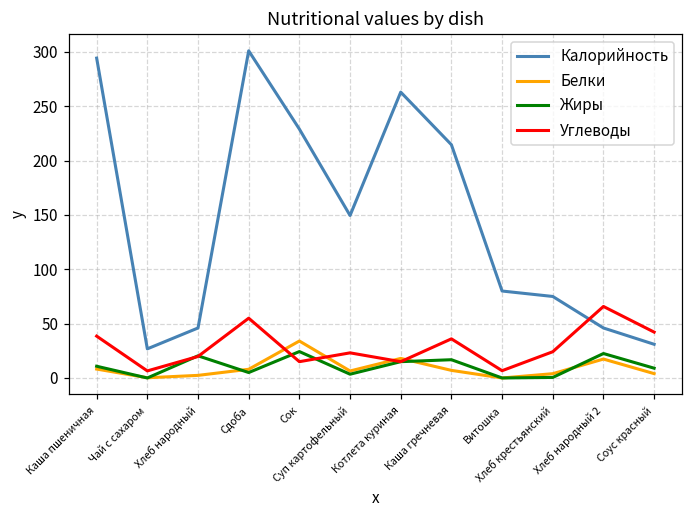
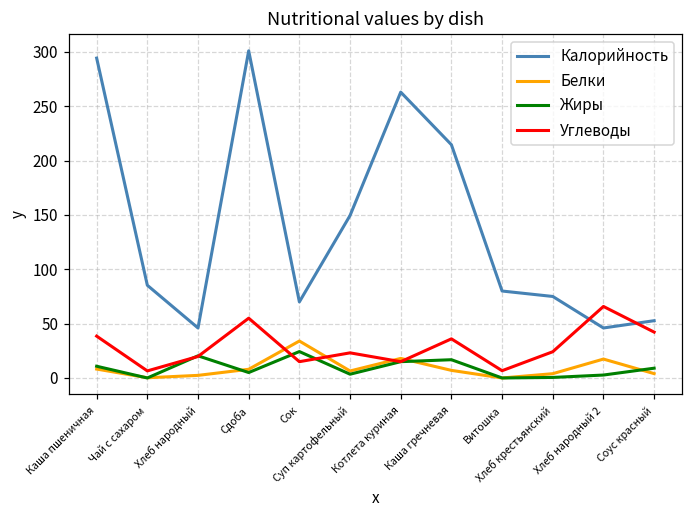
Калорийность, Чай с сахаром: 30 -> 90
Калорийность, Сок: 230 -> 70
Жиры, Хлеб народный 2: 20 -> 0
Калорийность, Соус красный: 30 -> 50
